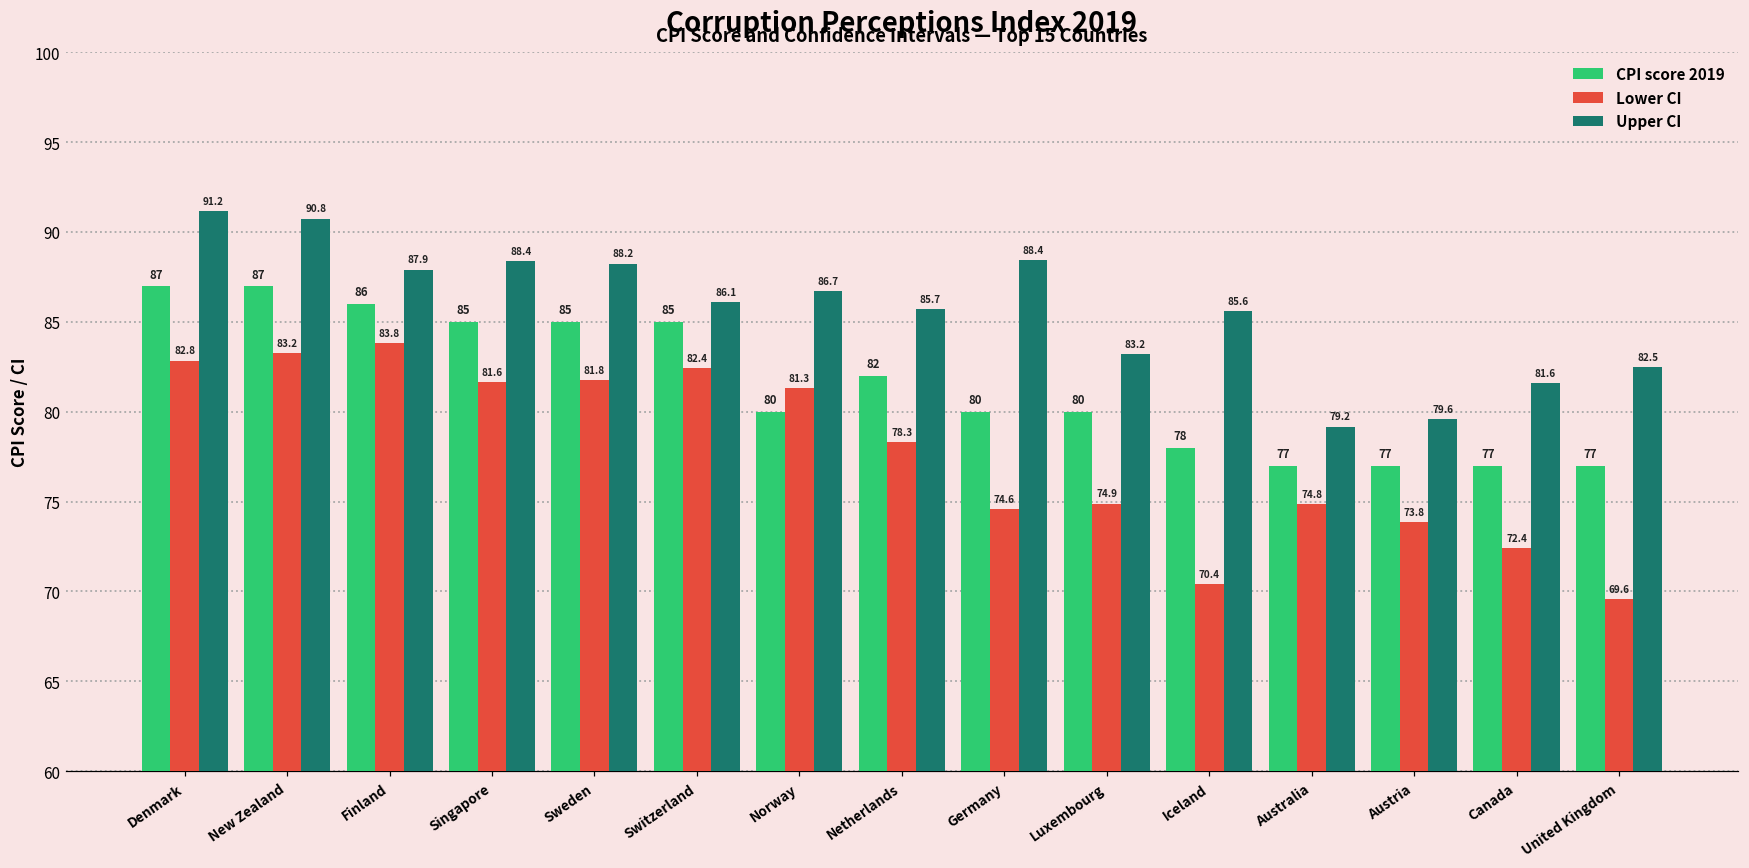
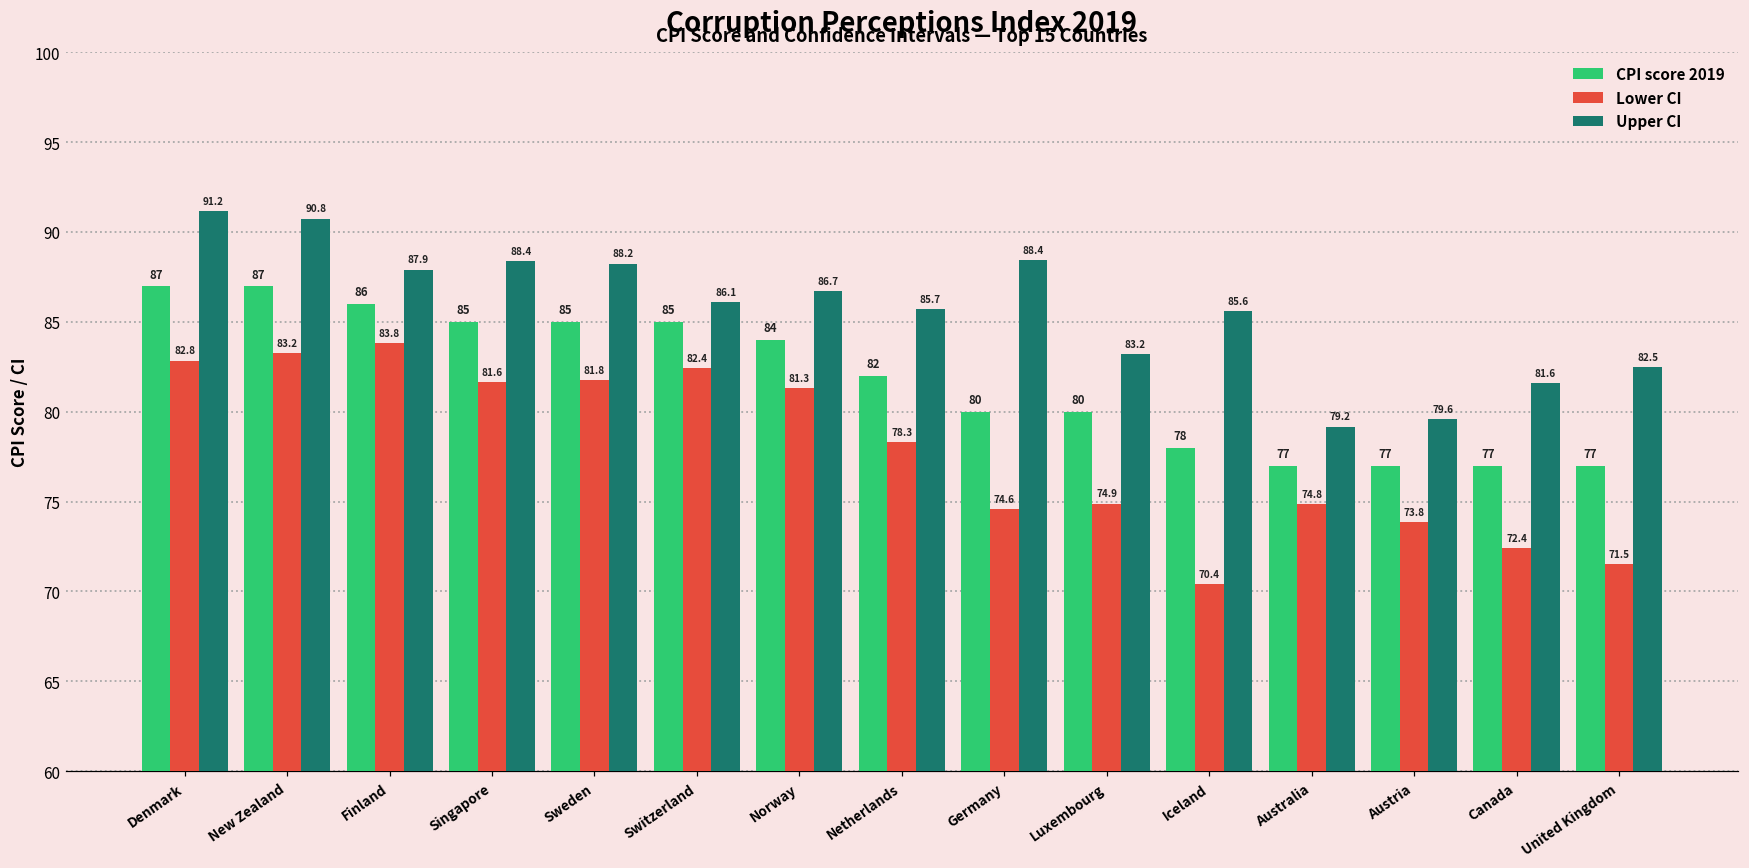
CPI score 2019, Norway: 80 -> 84
Lower CI, United Kingdom: 69.6 -> 71.5
